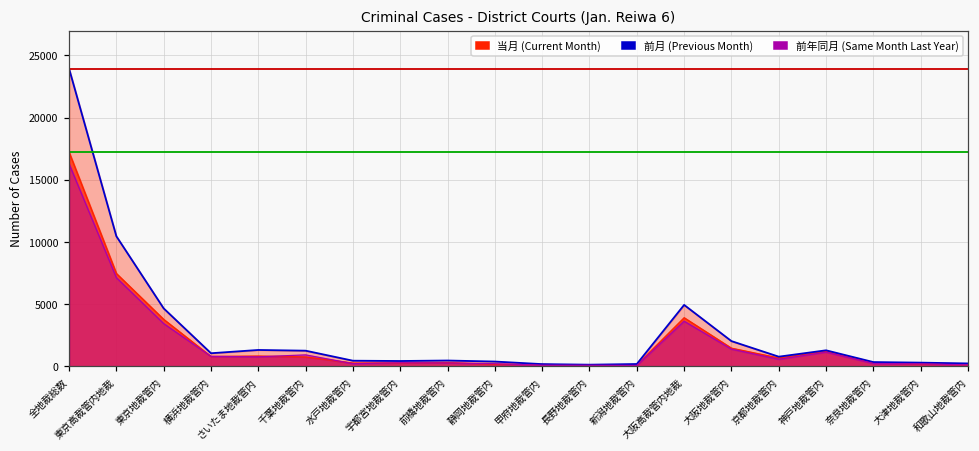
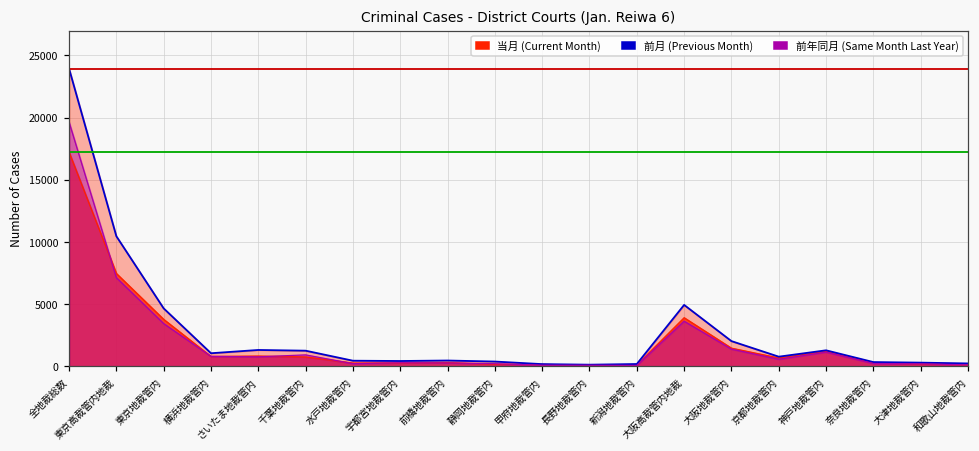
前年同月 (Same Month Last Year), 全地裁総数: 16300 -> 19600
